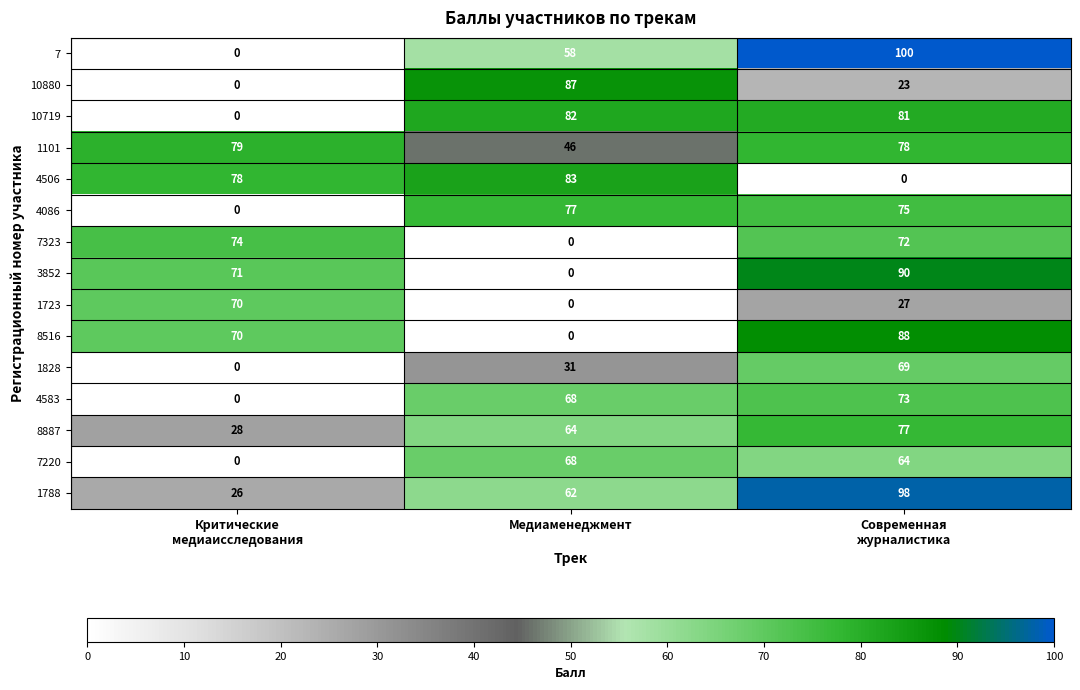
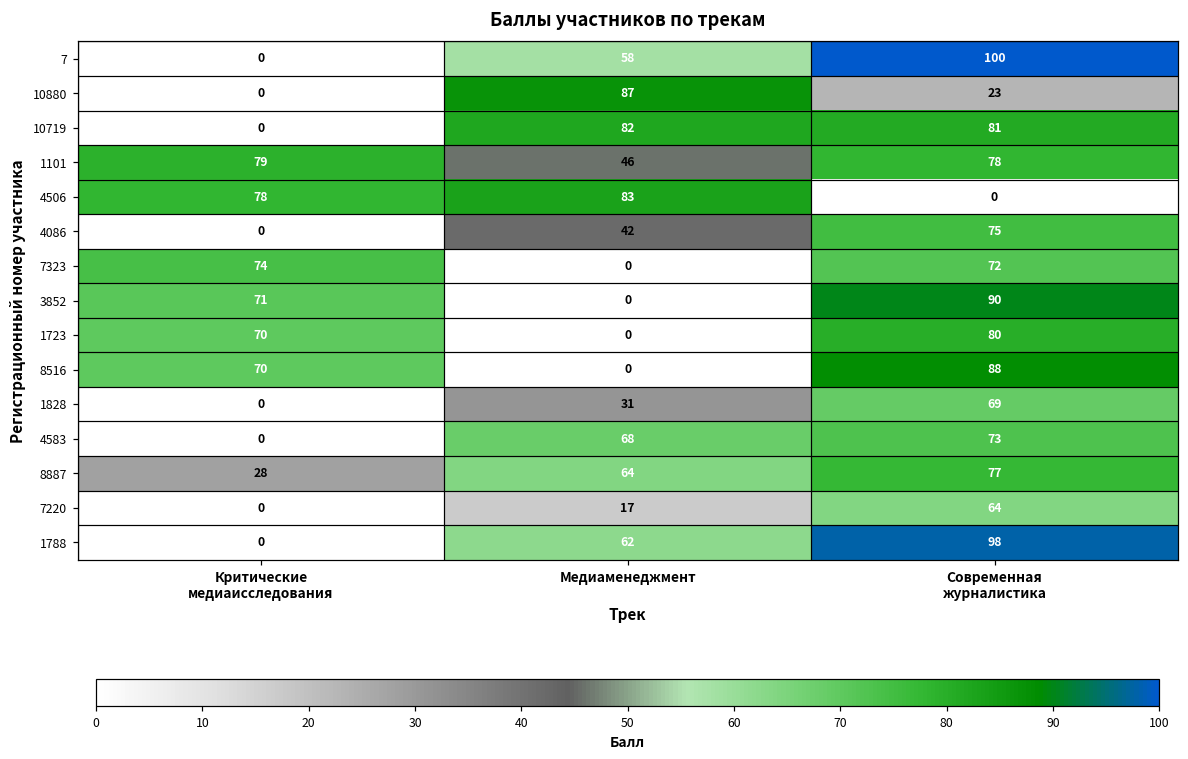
4086, Медиаменеджмент: 77 -> 42
1723, Современная журналистика: 27 -> 80
7220, Медиаменеджмент: 68 -> 17
1788, Критические медиаисследования: 26 -> 0
